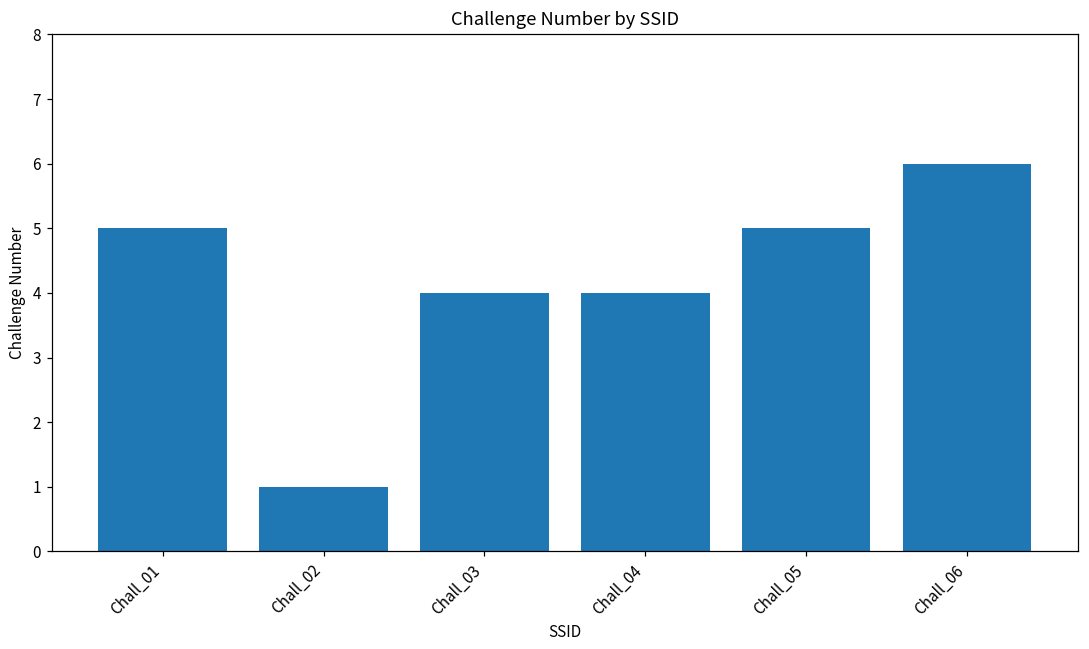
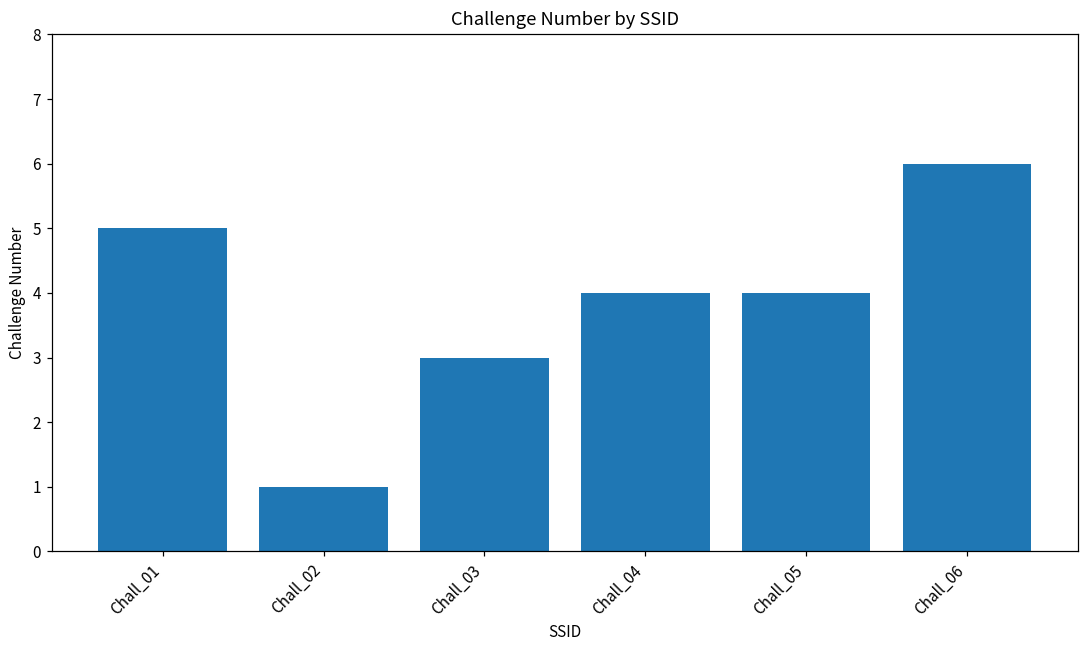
Chall_03: 4 -> 3
Chall_05: 5 -> 4
